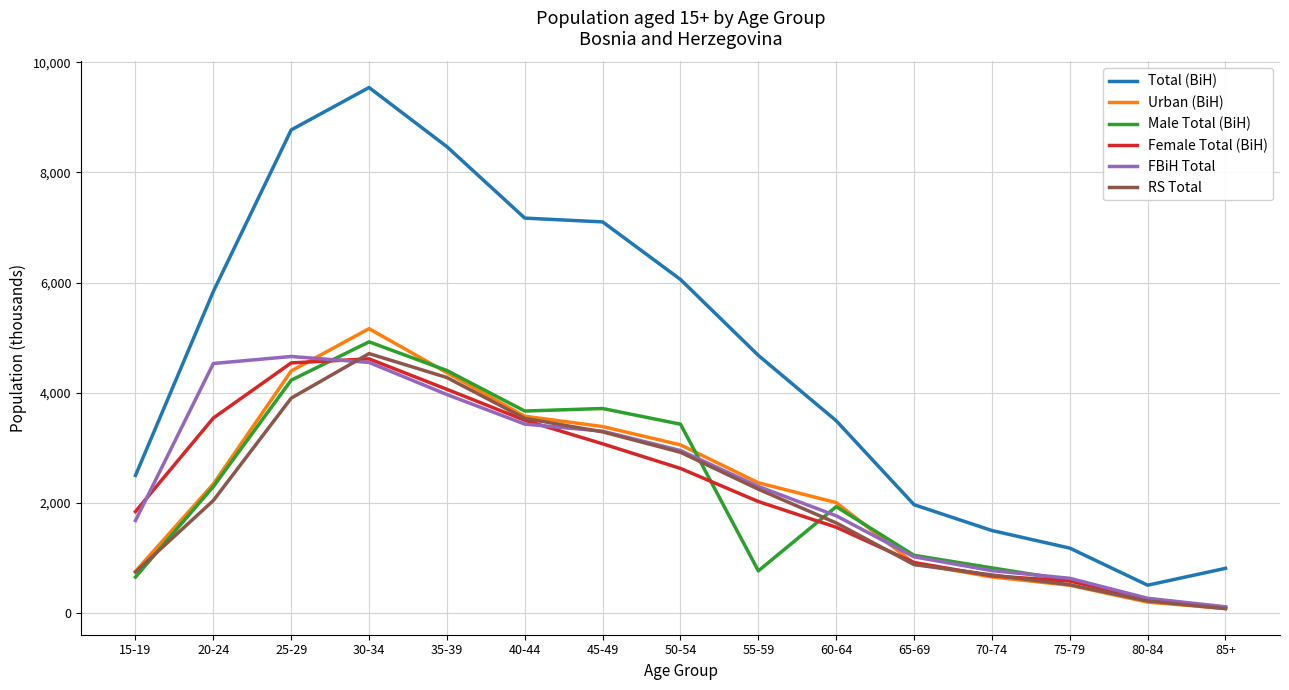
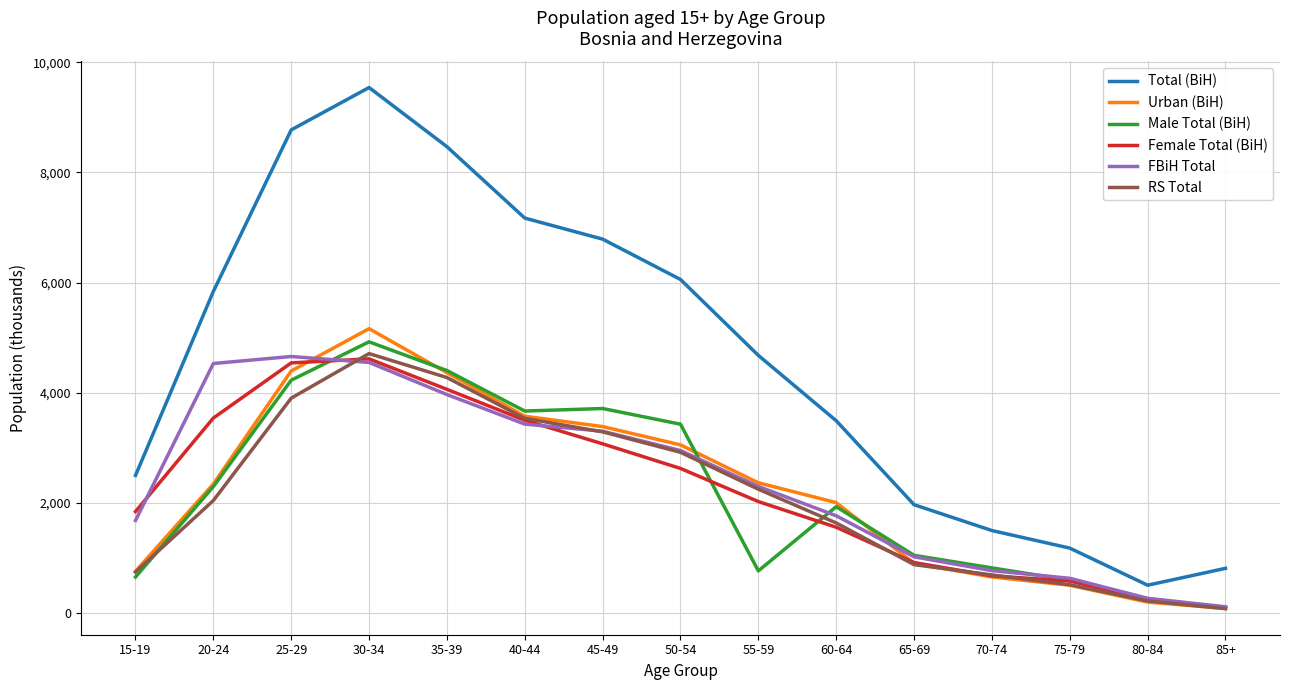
Total (BiH), 45-49: 7,100 -> 6,800
